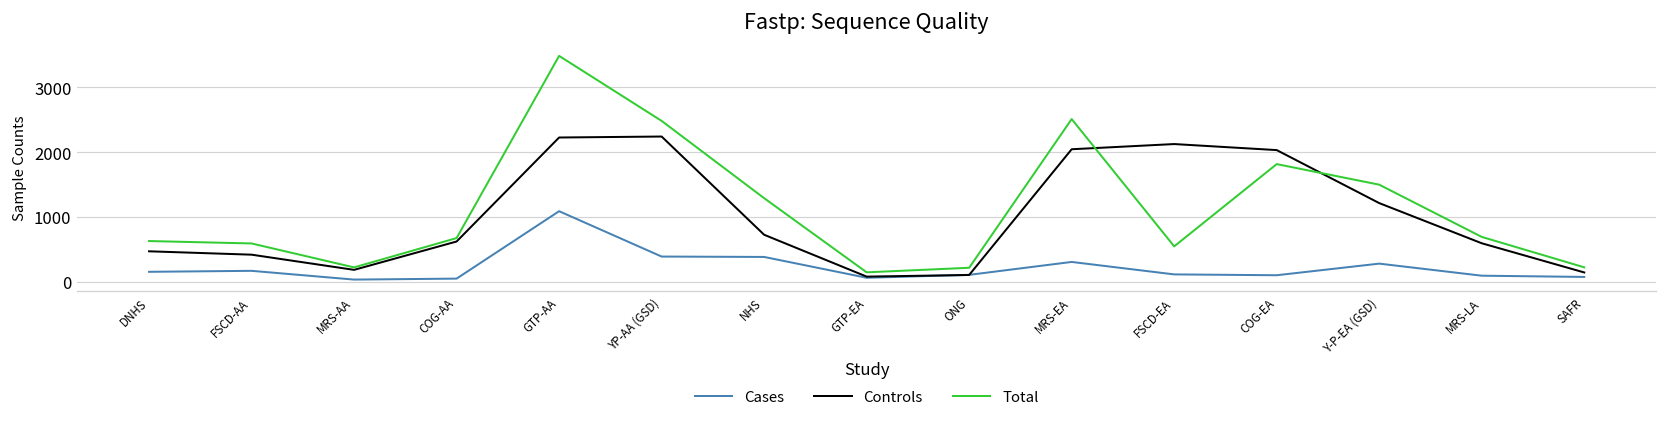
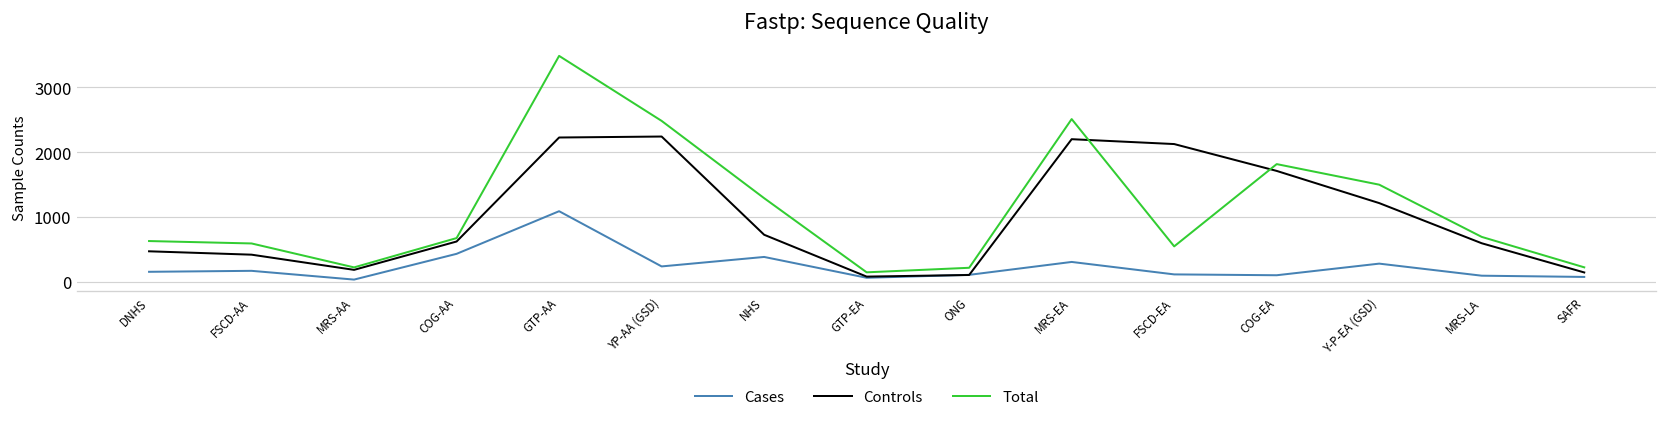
Cases, COG-AA: 100 -> 400
Cases, YP-AA (GSD): 400 -> 200
Controls, MRS-EA: 2000 -> 2200
Controls, COG-EA: 2000 -> 1700
